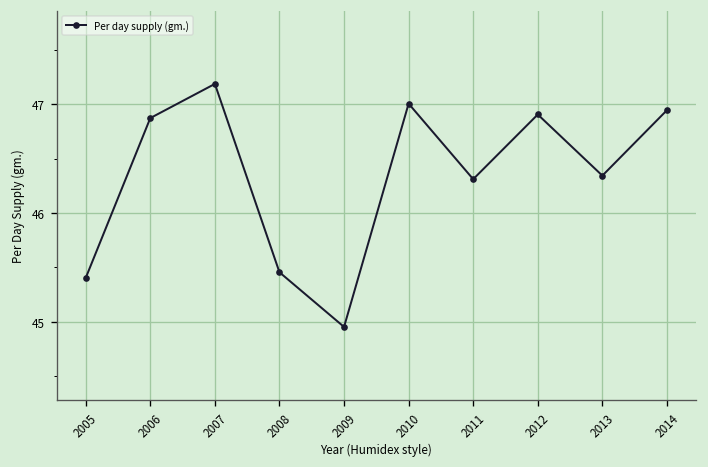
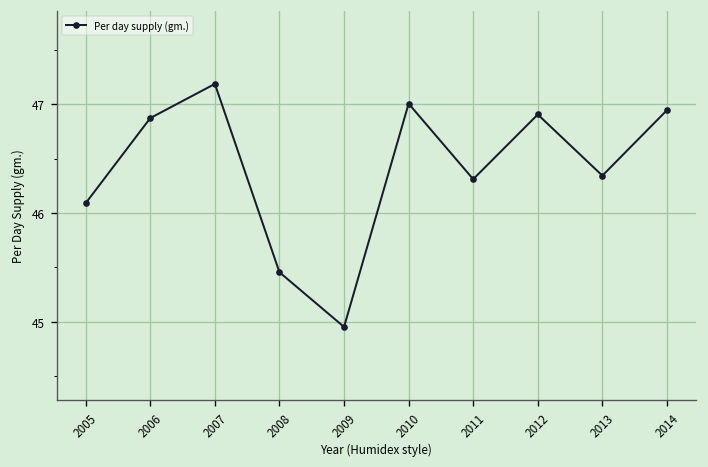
2005: 45.4 -> 46.1
